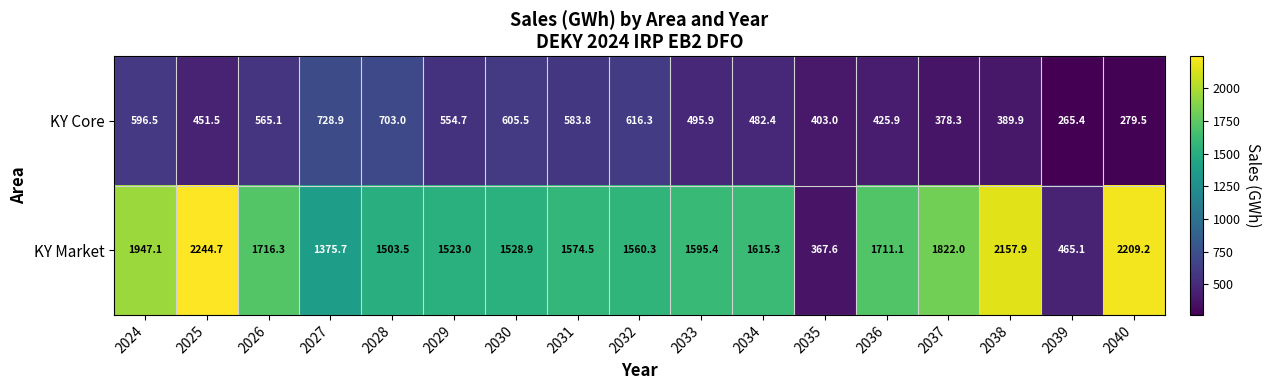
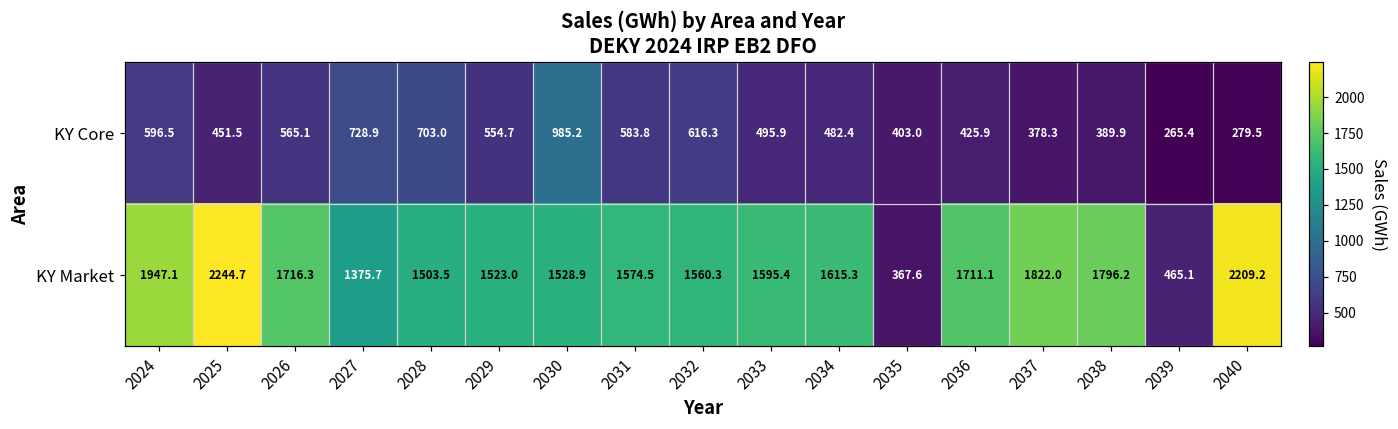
KY Core, 2030: 605.5 -> 985.2
KY Market, 2038: 2157.9 -> 1796.2
